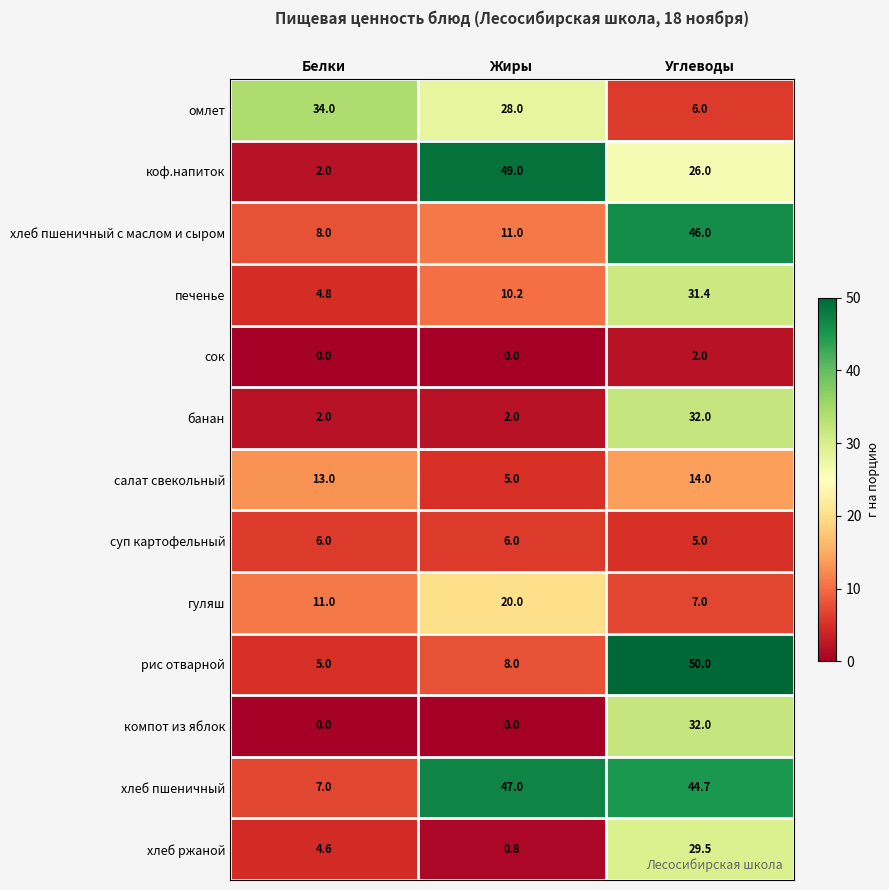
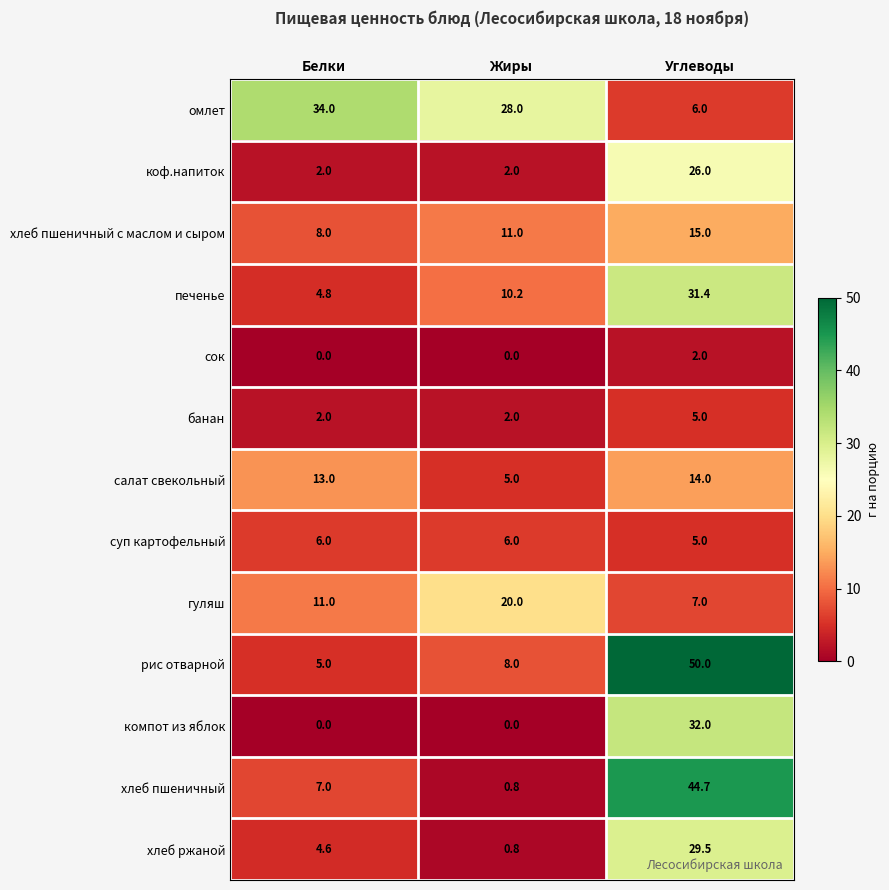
коф.напиток, Жиры: 49.0 -> 2.0
хлеб пшеничный с маслом и сыром, Углеводы: 46.0 -> 15.0
банан, Углеводы: 32.0 -> 5.0
хлеб пшеничный, Жиры: 47.0 -> 0.8
